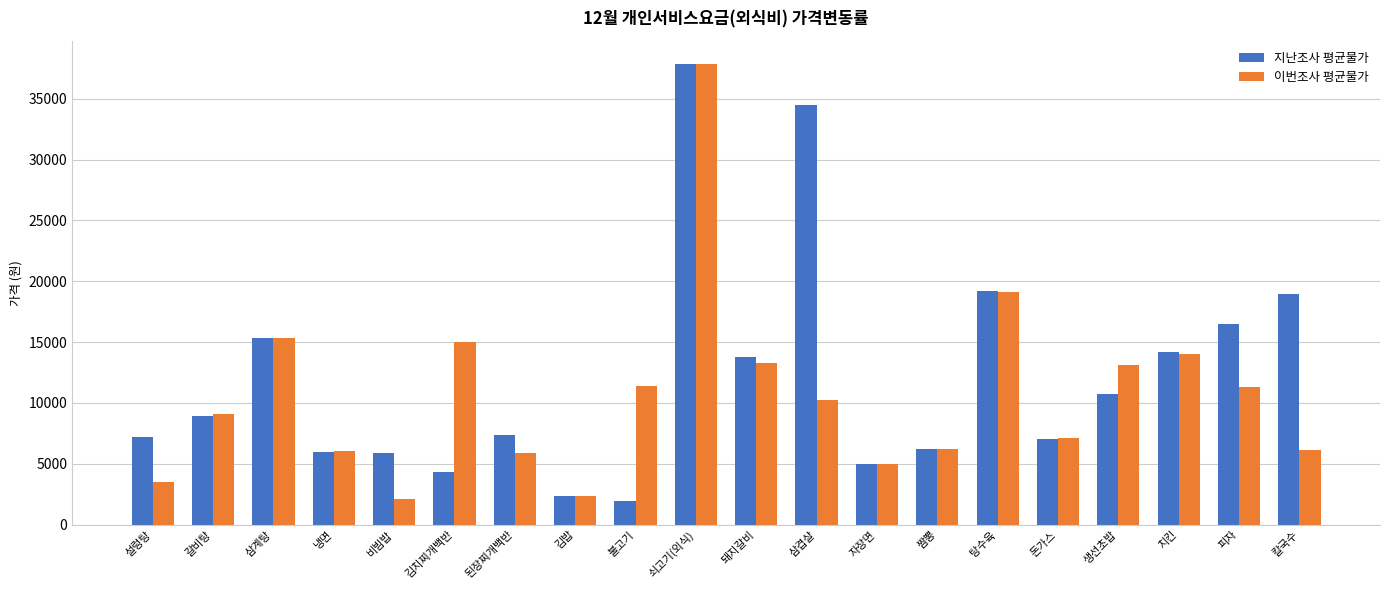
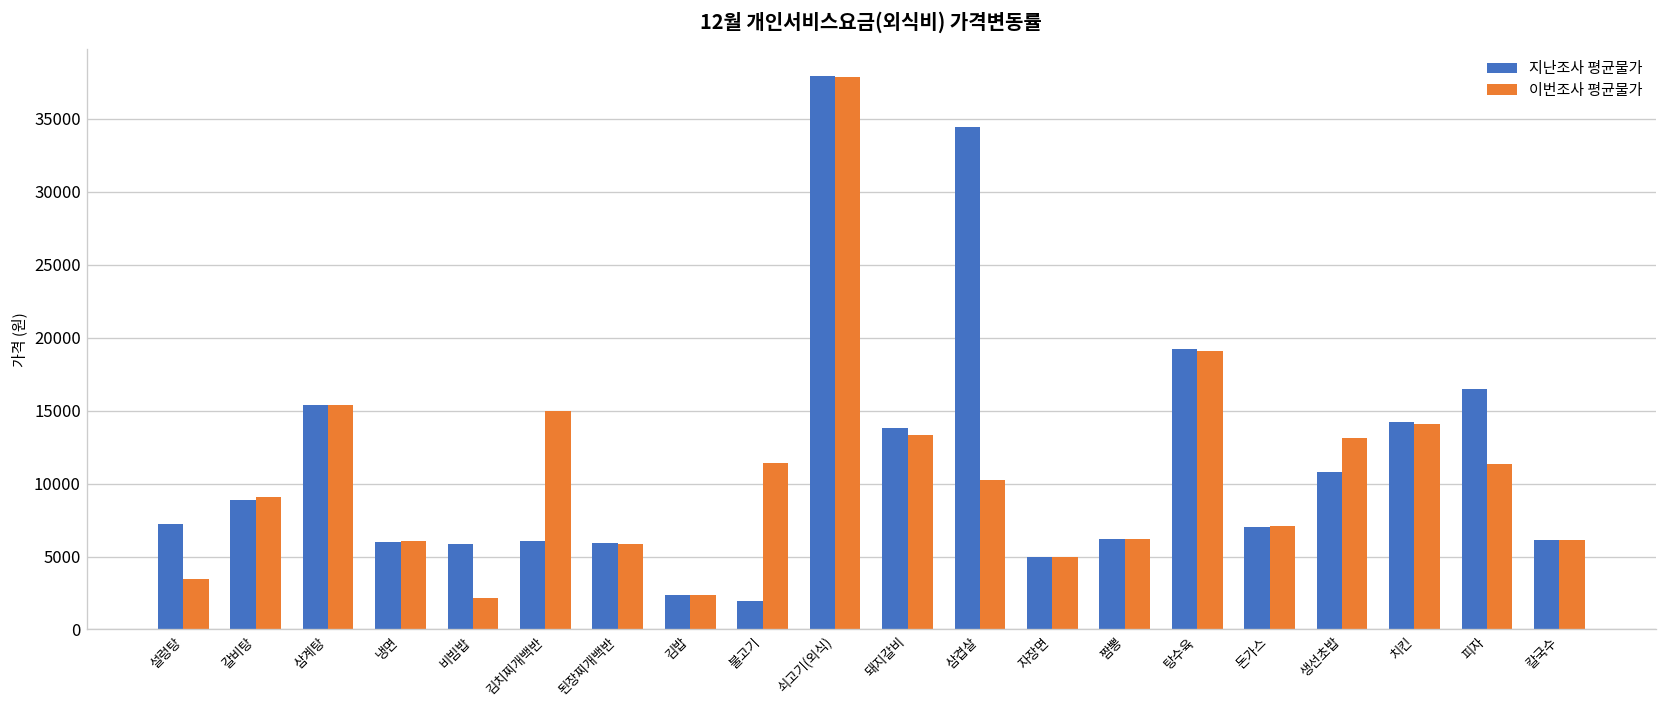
지난조사 평균물가, 김치찌개백반: 4300 -> 6000
지난조사 평균물가, 된장찌개백반: 7400 -> 5900
지난조사 평균물가, 칼국수: 18900 -> 6100
